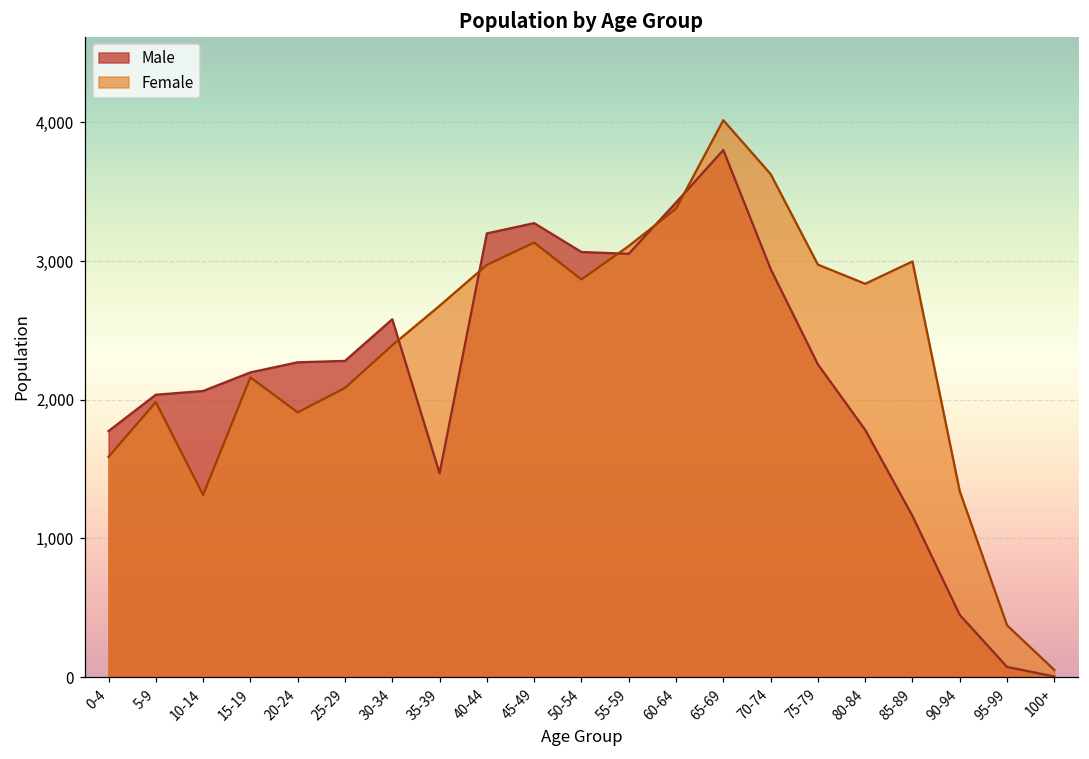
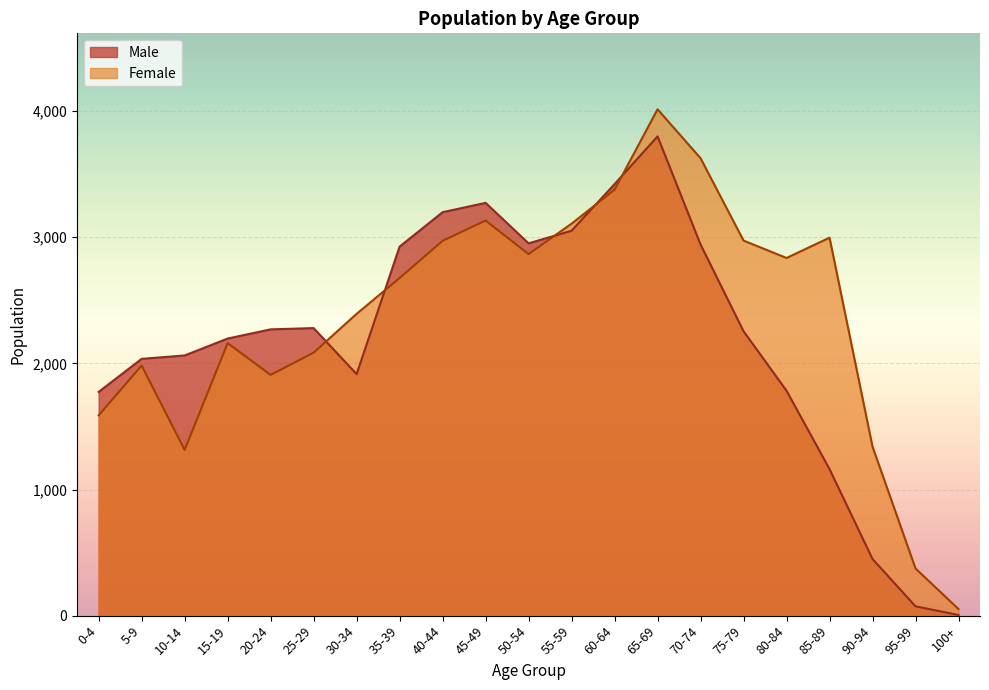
Male, 30-34: 2,580 -> 1,920
Male, 35-39: 1,470 -> 2,930
Male, 50-54: 3,070 -> 2,950
